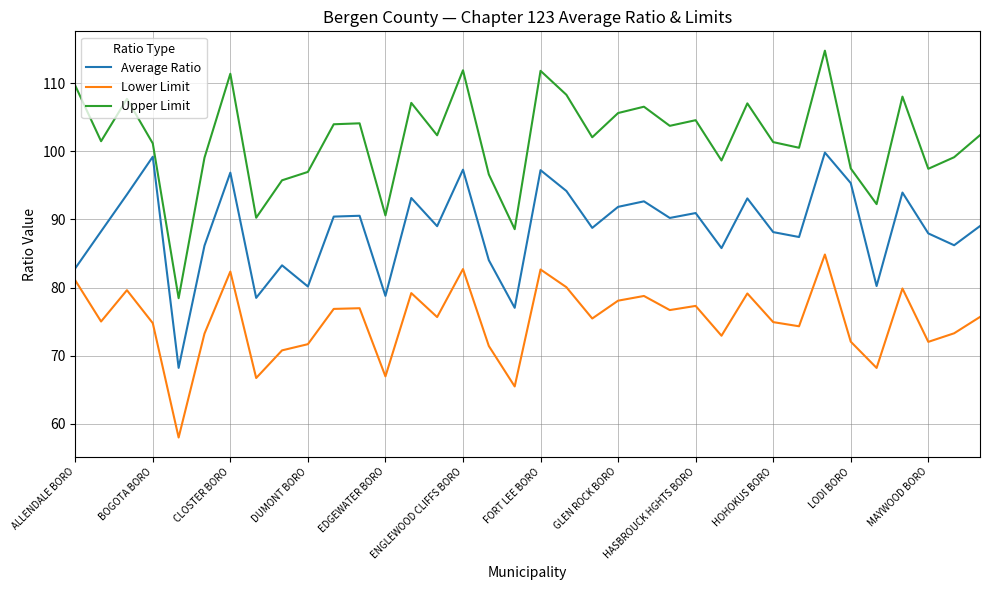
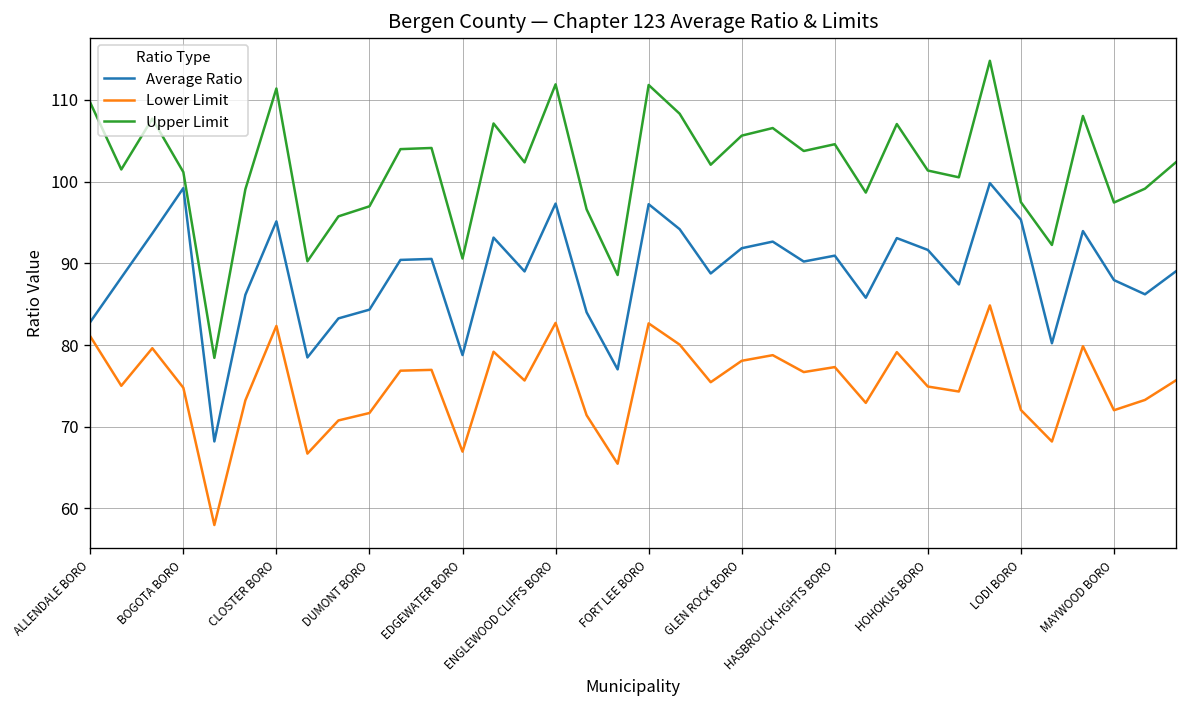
Average Ratio, CLOSTER BORO: 97 -> 95
Average Ratio, DUMONT BORO: 80 -> 84
Average Ratio, HOHOKUS BORO: 88 -> 92
